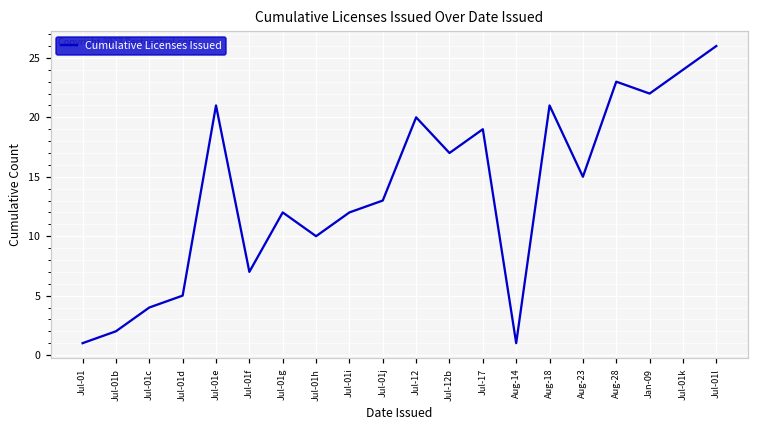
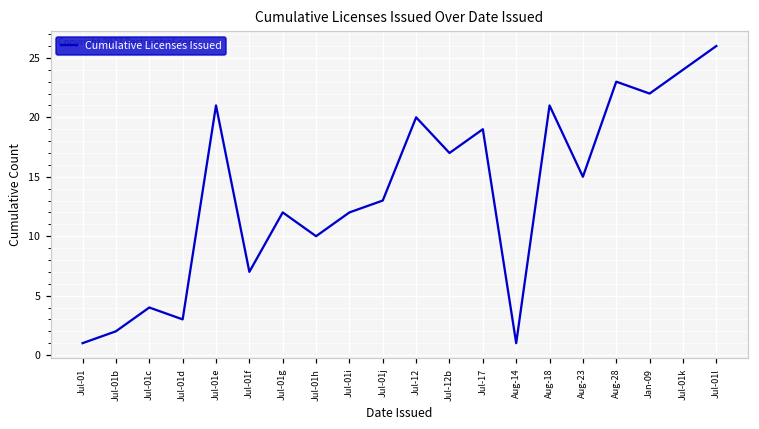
Jul-01d: 5 -> 3
